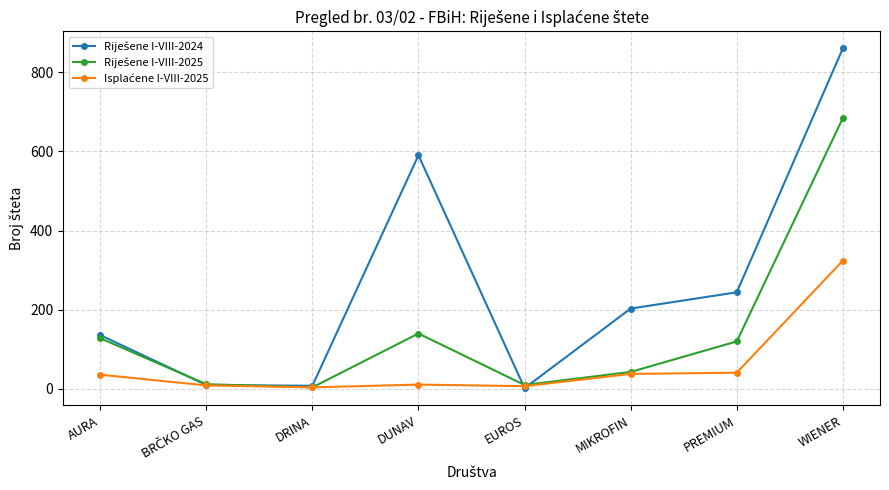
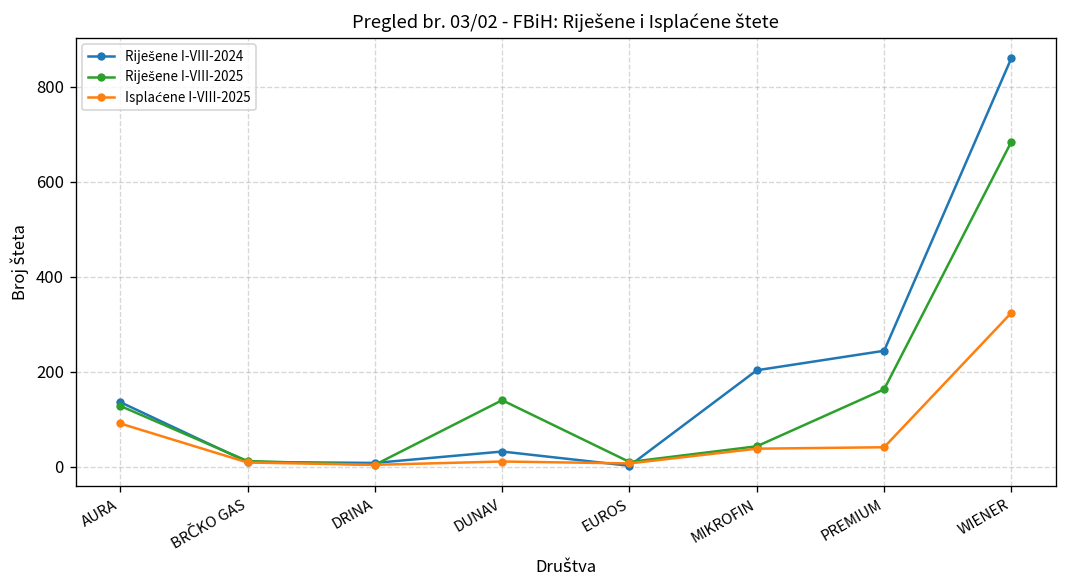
Isplaćene I-VIII-2025, AURA: 40 -> 90
Riješene I-VIII-2024, DUNAV: 590 -> 30
Riješene I-VIII-2025, PREMIUM: 120 -> 160
